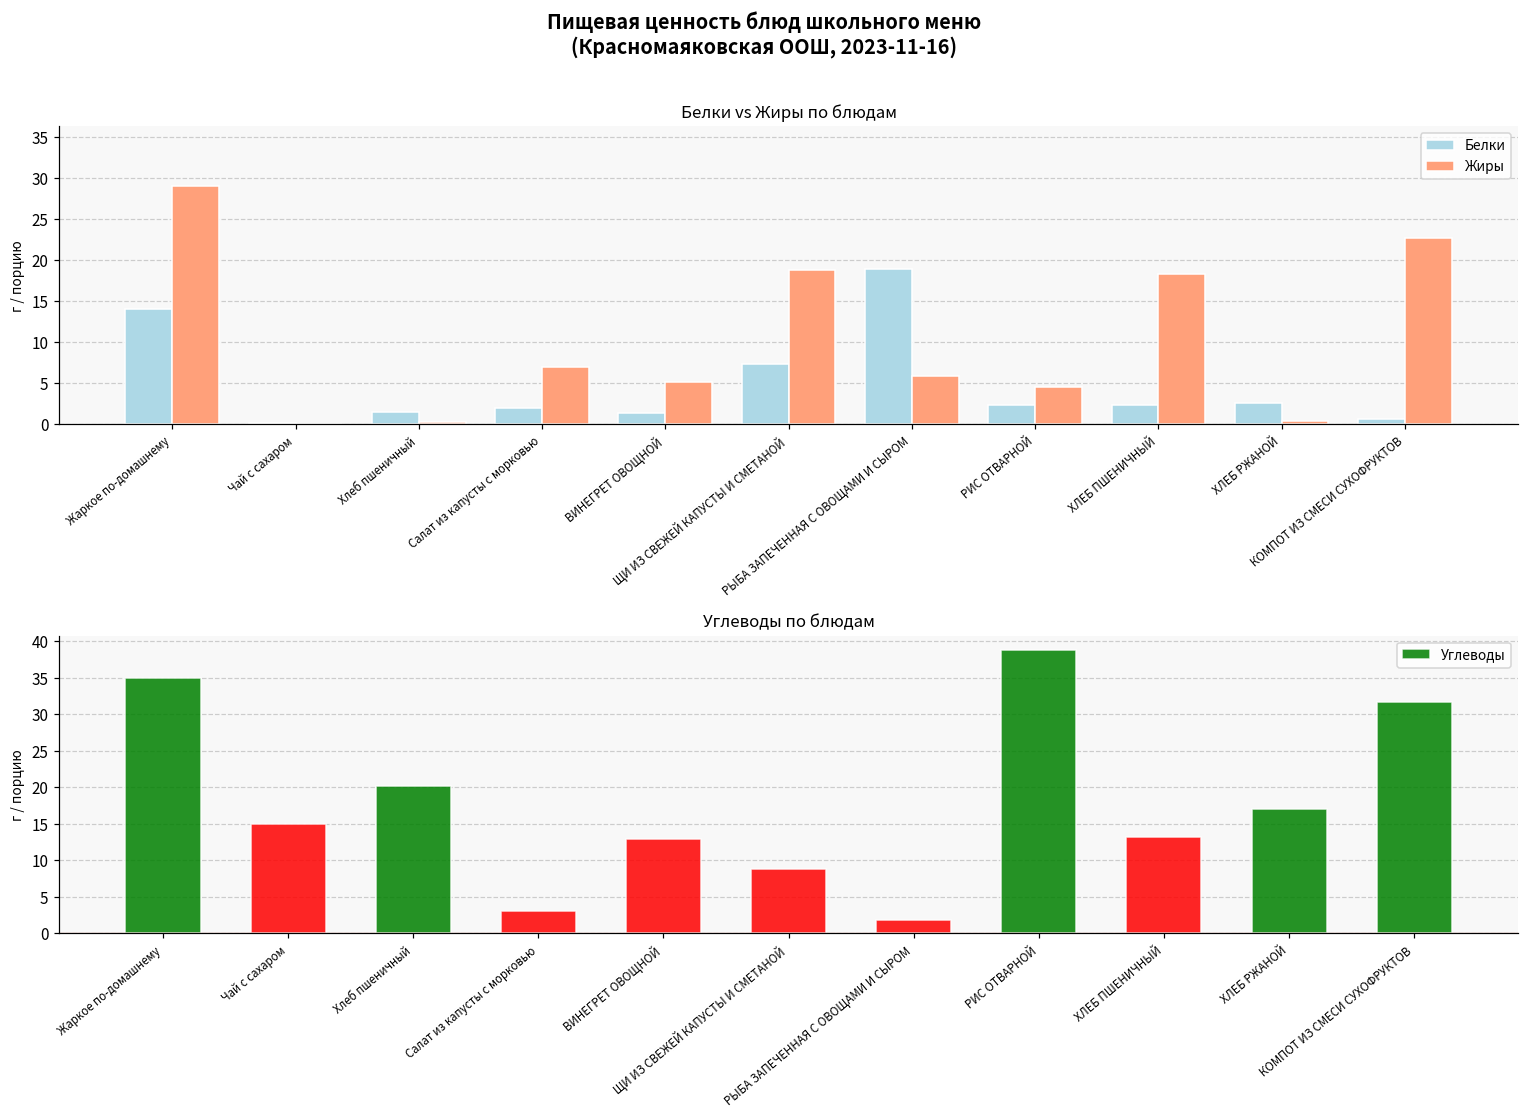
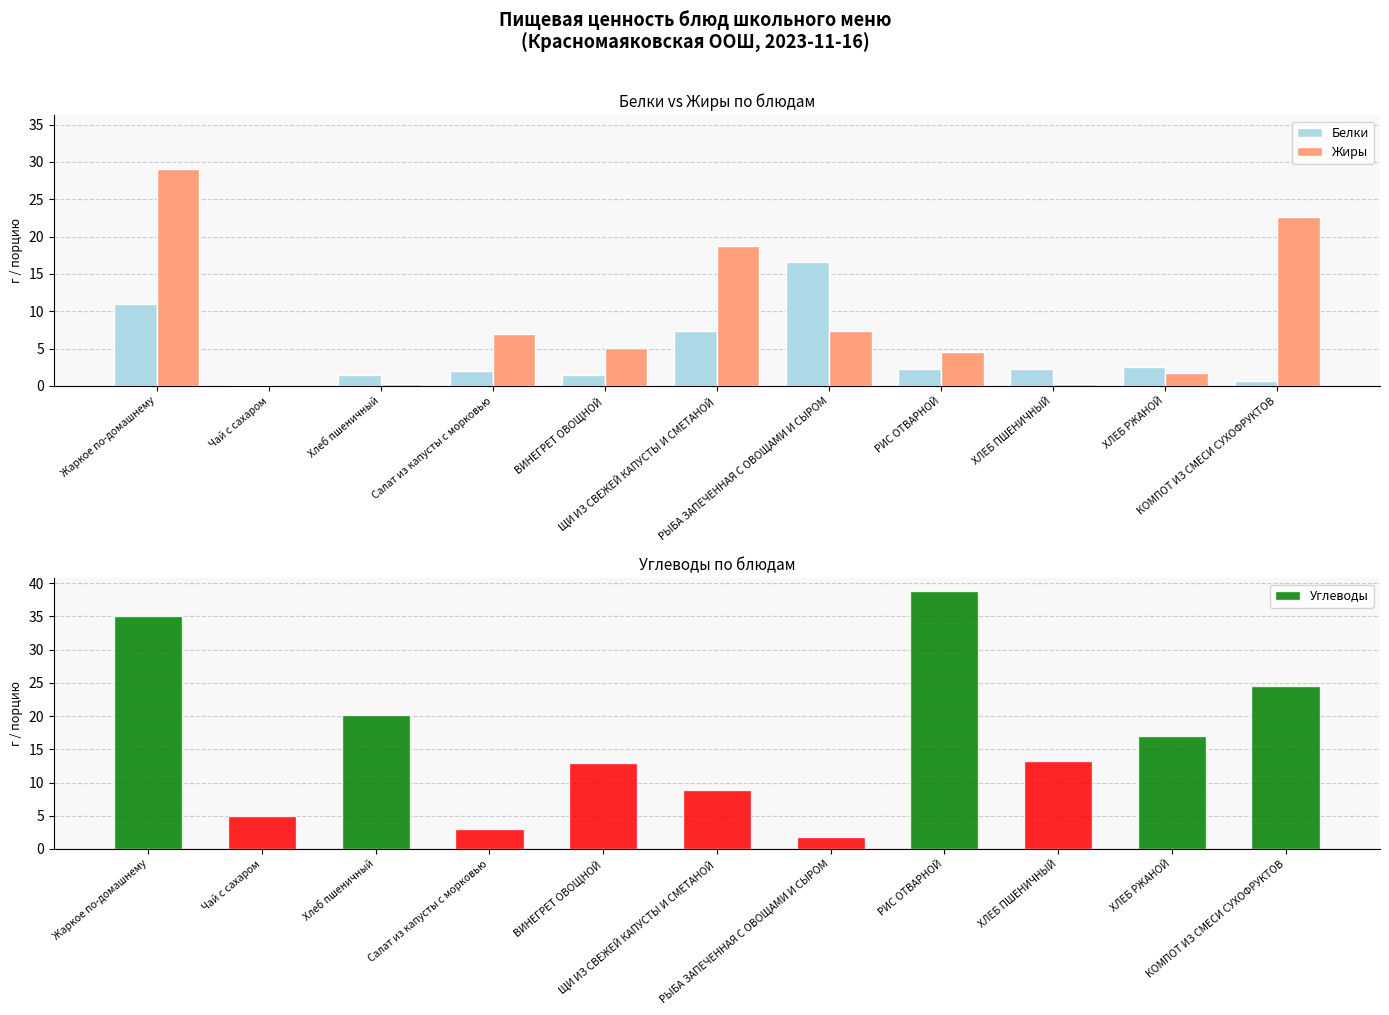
Белки vs Жиры по блюдам, Белки, Жаркое по-домашнему: 14 -> 11
Белки vs Жиры по блюдам, Белки, РЫБА ЗАПЕЧЕННАЯ С ОВОЩАМИ И СЫРОМ: 19 -> 17
Белки vs Жиры по блюдам, Жиры, РЫБА ЗАПЕЧЕННАЯ С ОВОЩАМИ И СЫРОМ: 6 -> 7
Белки vs Жиры по блюдам, Жиры, ХЛЕБ ПШЕНИЧНЫЙ: 18 -> 0
Белки vs Жиры по блюдам, Жиры, ХЛЕБ РЖАНОЙ: 0 -> 2
Углеводы по блюдам, Чай с сахаром: 15 -> 5
Углеводы по блюдам, КОМПОТ ИЗ СМЕСИ СУХОФРУКТОВ: 32 -> 25
